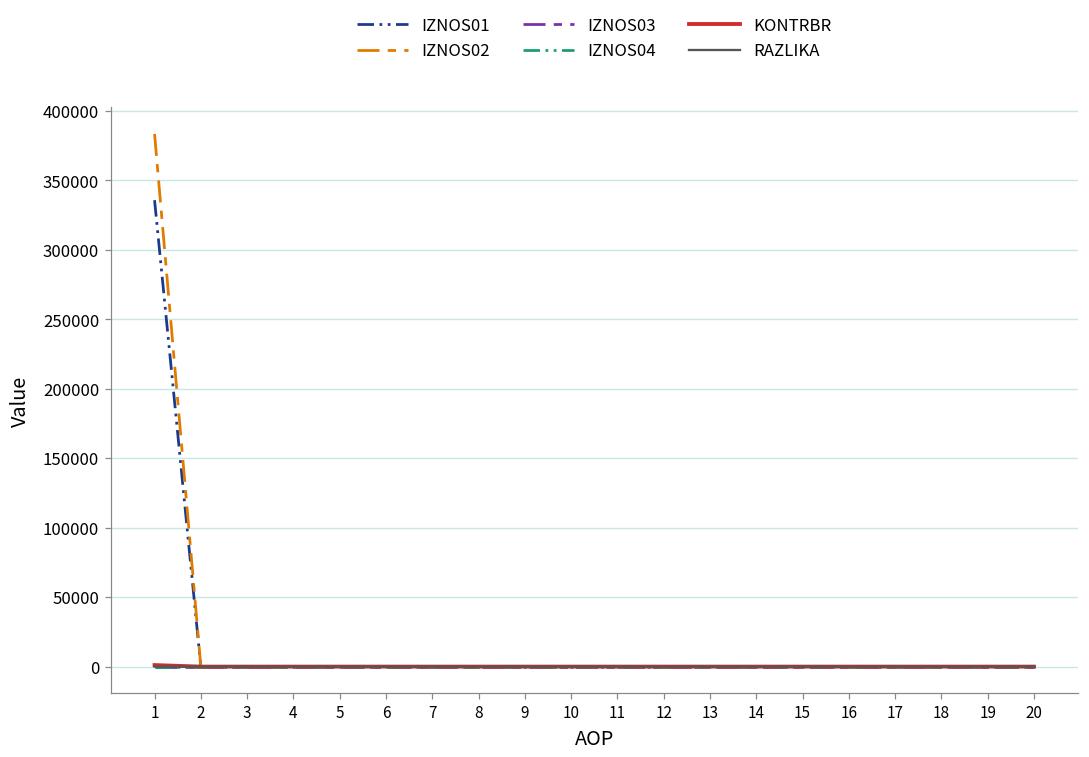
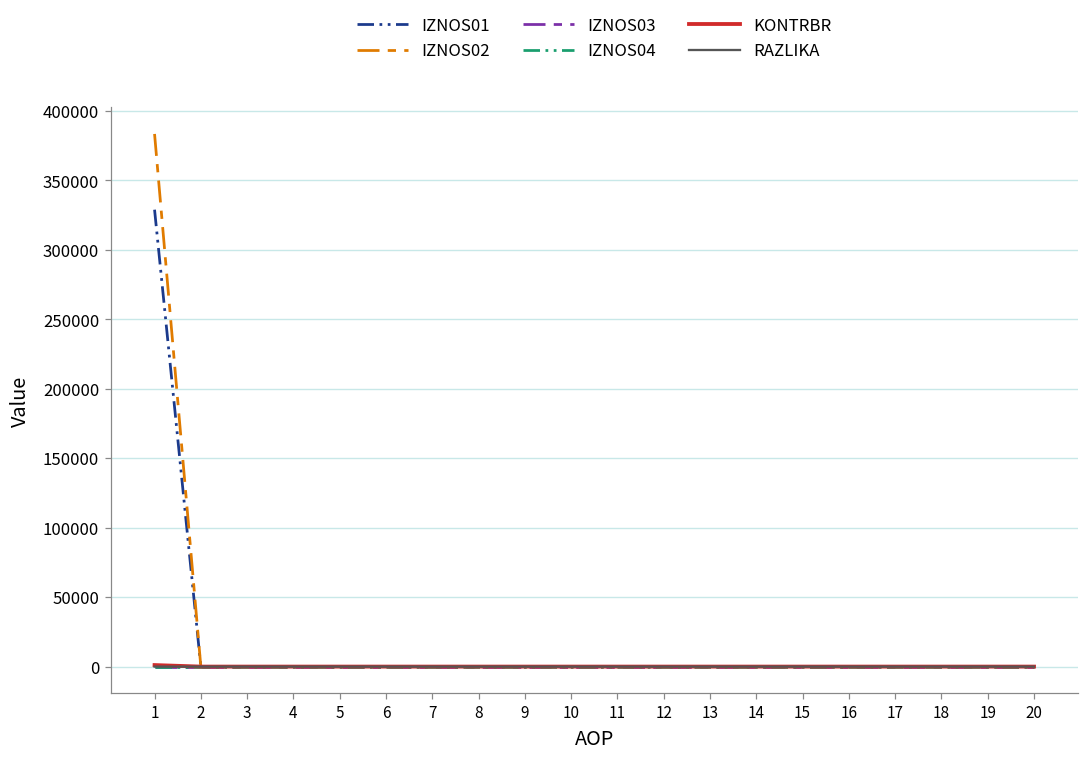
IZNOS01, 1: 336000 -> 329000
